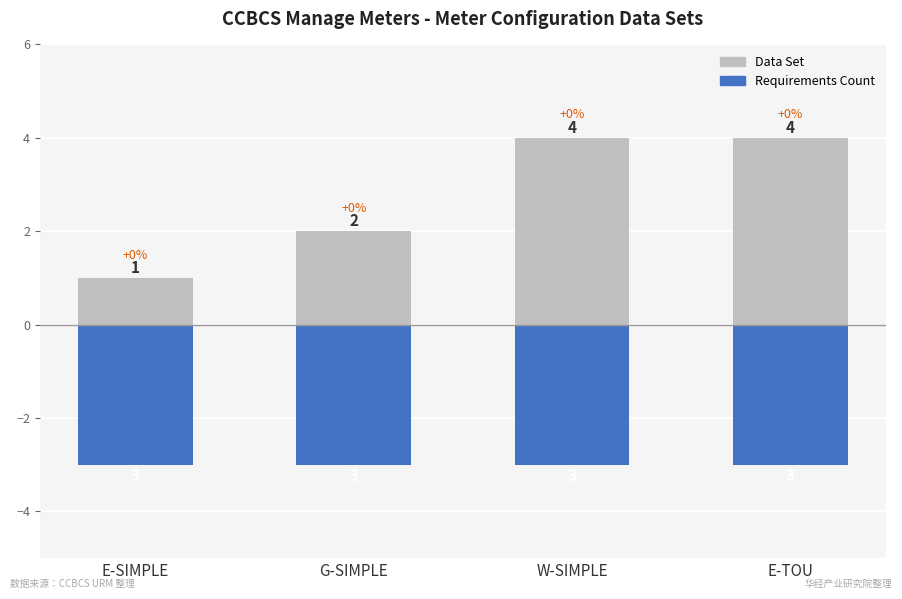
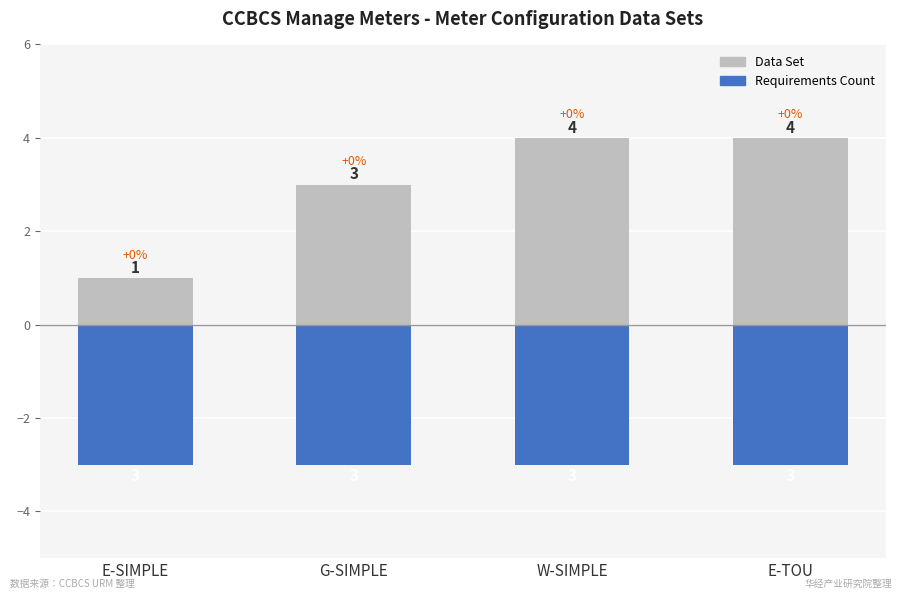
Data Set, G-SIMPLE: 2 -> 3
